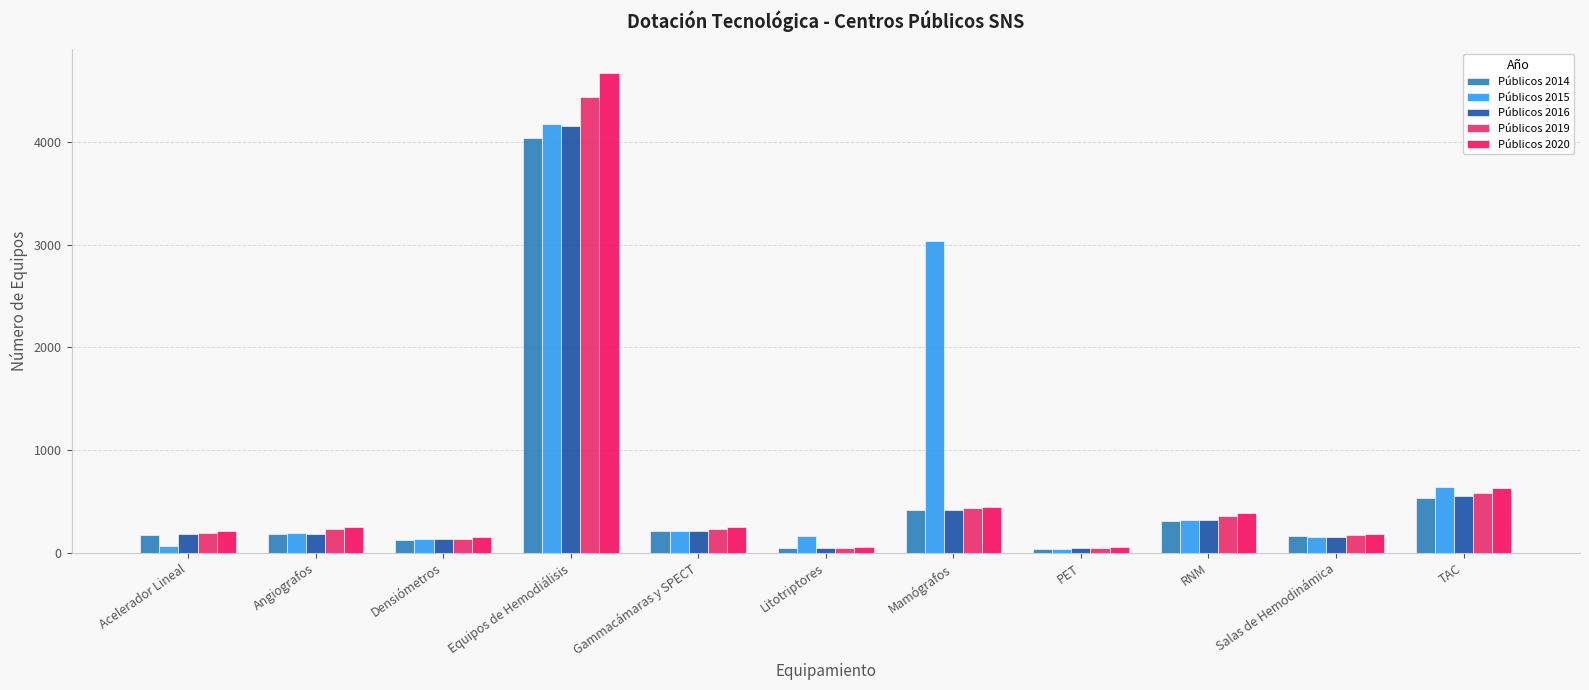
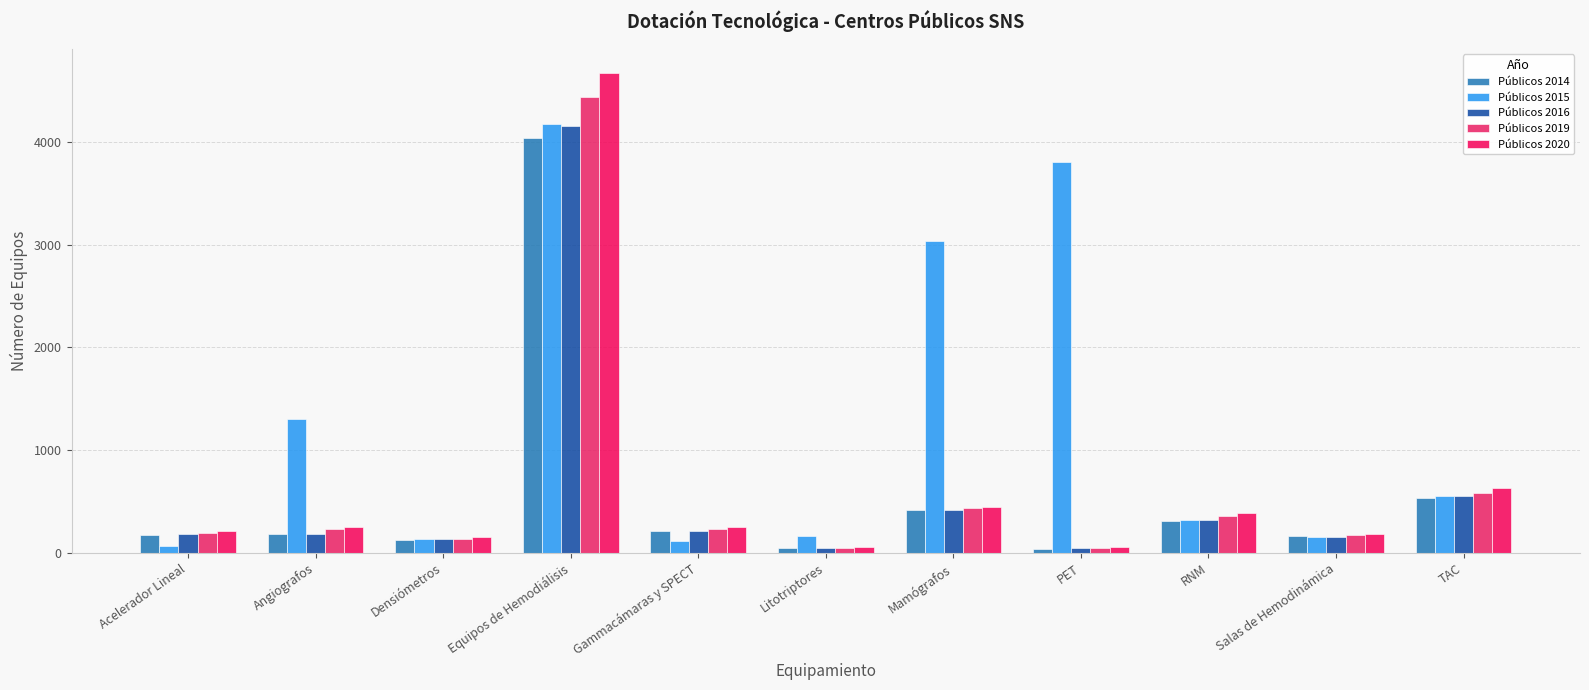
Públicos 2015, Angiografos: 190 -> 1310
Públicos 2015, Gammacámaras y SPECT: 220 -> 120
Públicos 2015, PET: 40 -> 3800
Públicos 2015, TAC: 640 -> 550
